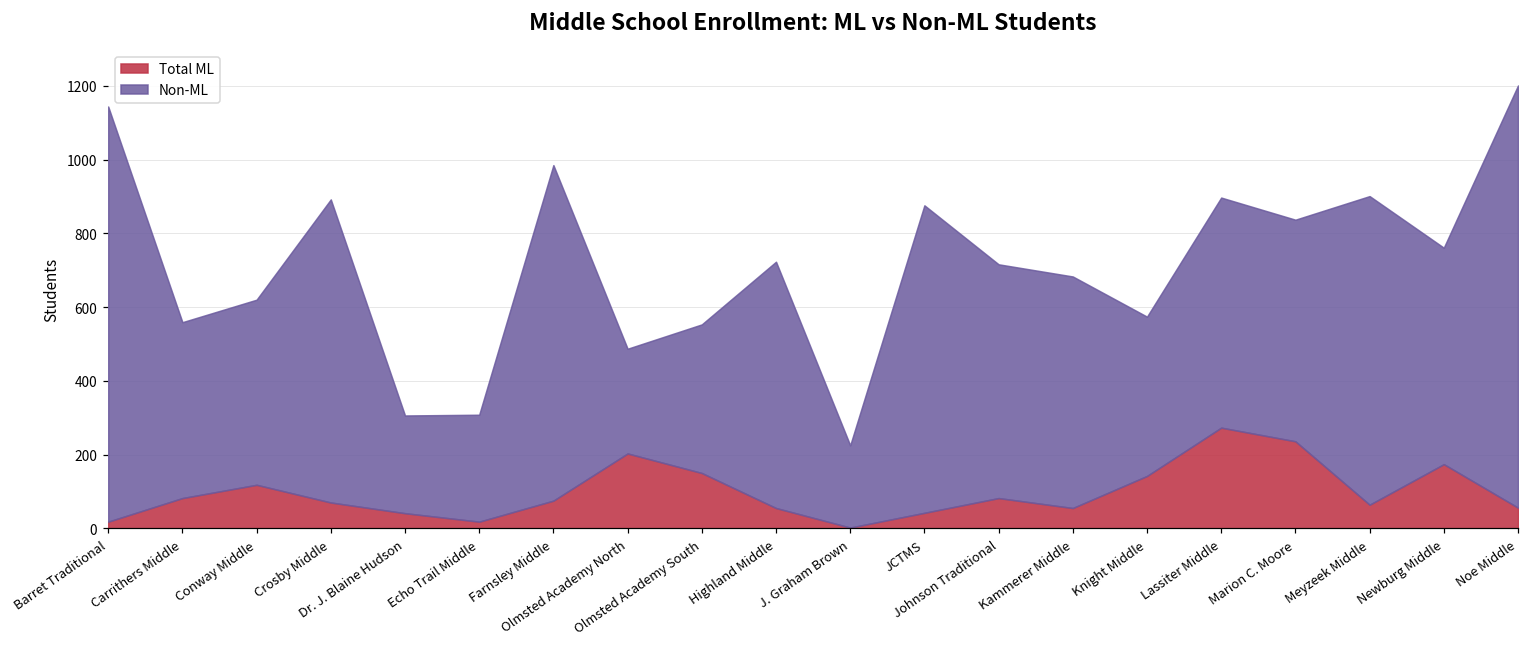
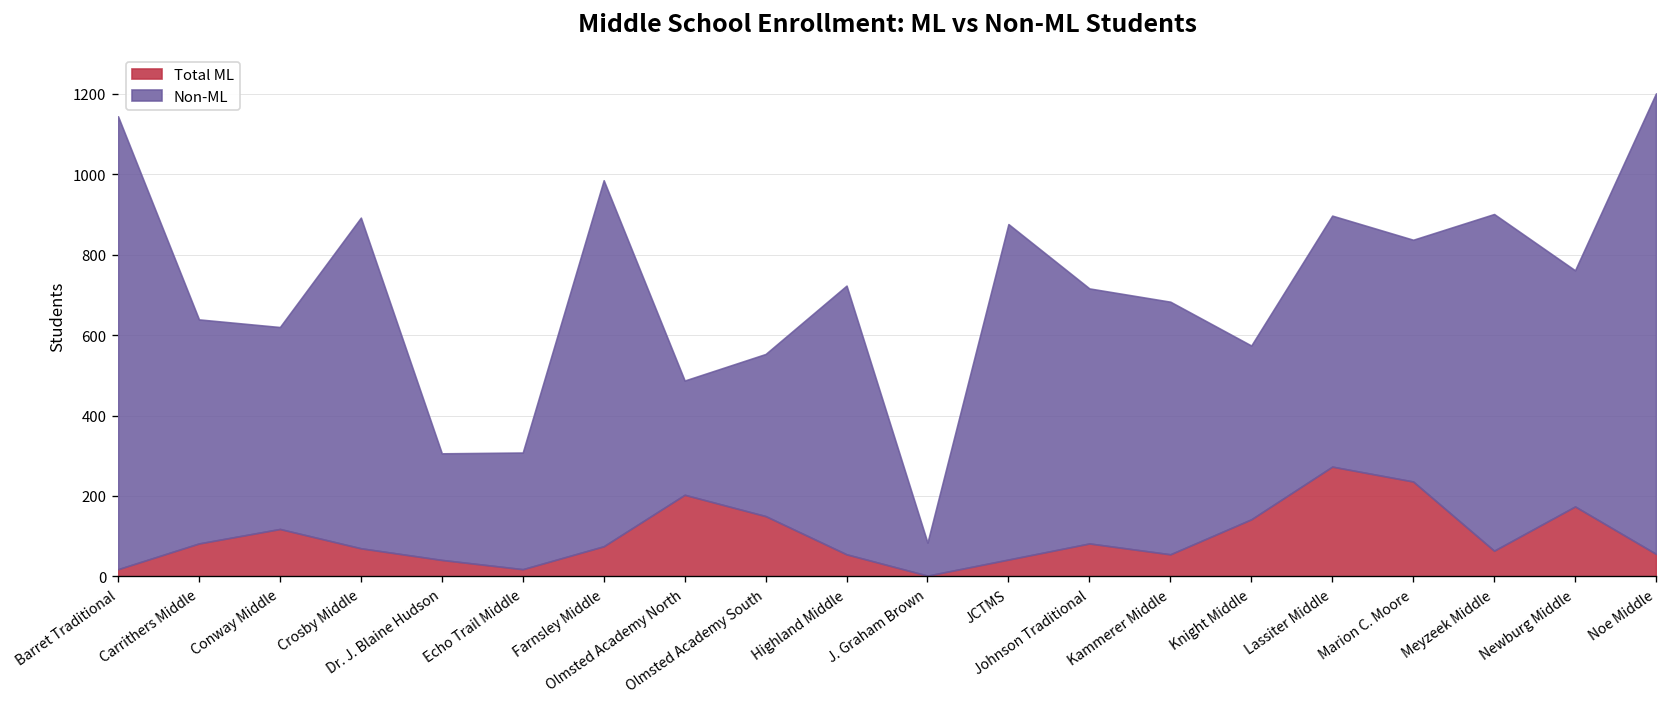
Non-ML, Carrithers Middle: 480 -> 560
Non-ML, J. Graham Brown: 220 -> 80
